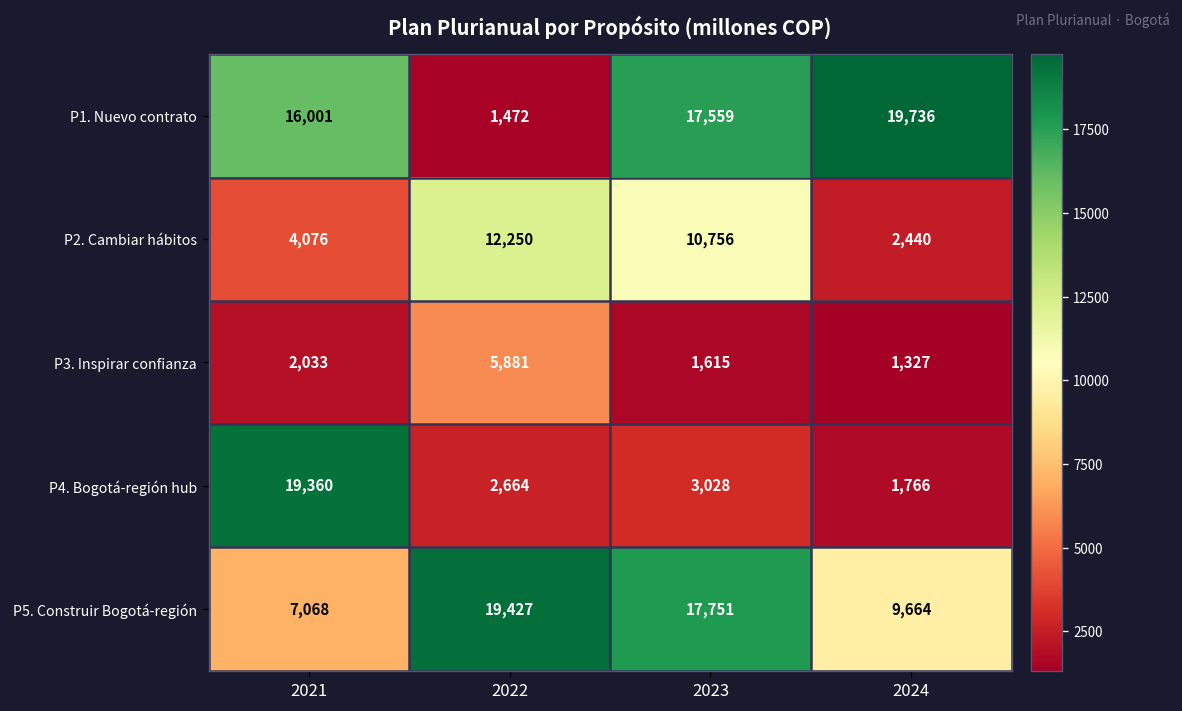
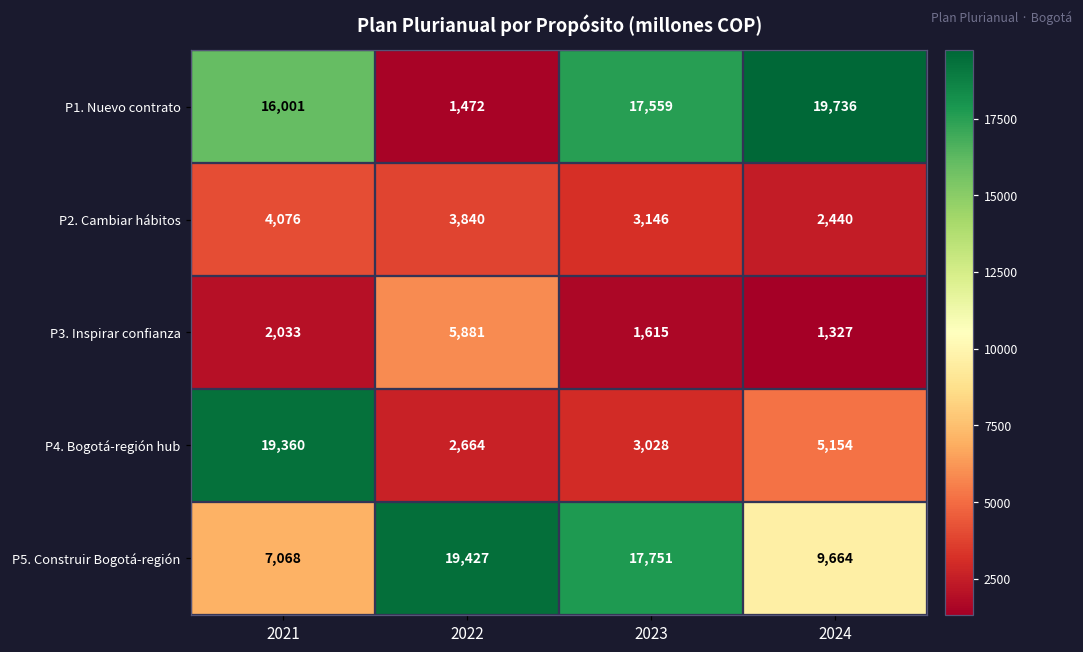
P2. Cambiar hábitos, 2022: 12,250 -> 3,840
P2. Cambiar hábitos, 2023: 10,756 -> 3,146
P4. Bogotá-región hub, 2024: 1,766 -> 5,154
